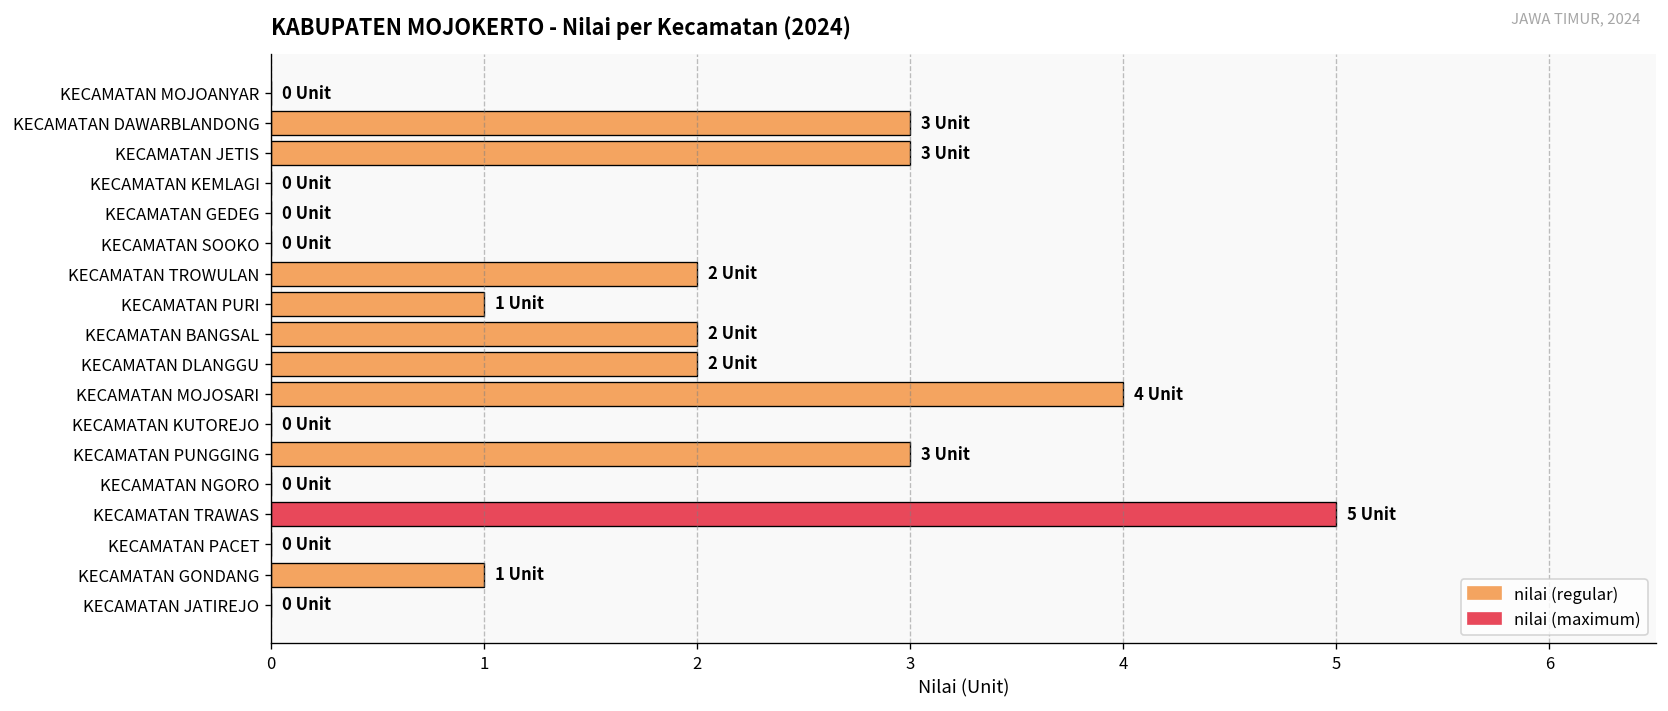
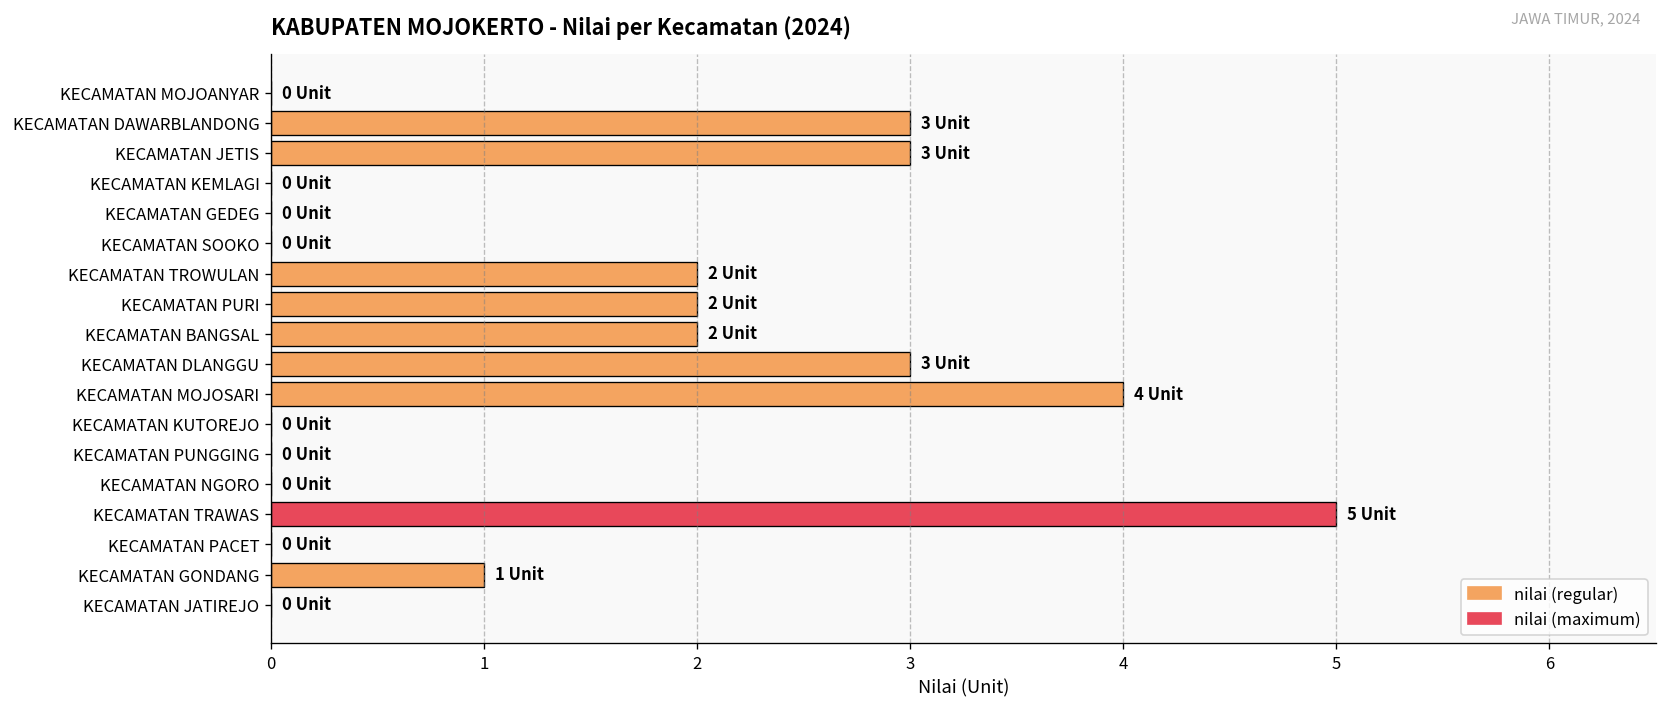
KECAMATAN PURI: 1 -> 2
KECAMATAN DLANGGU: 2 -> 3
KECAMATAN PUNGGING: 3 -> 0
